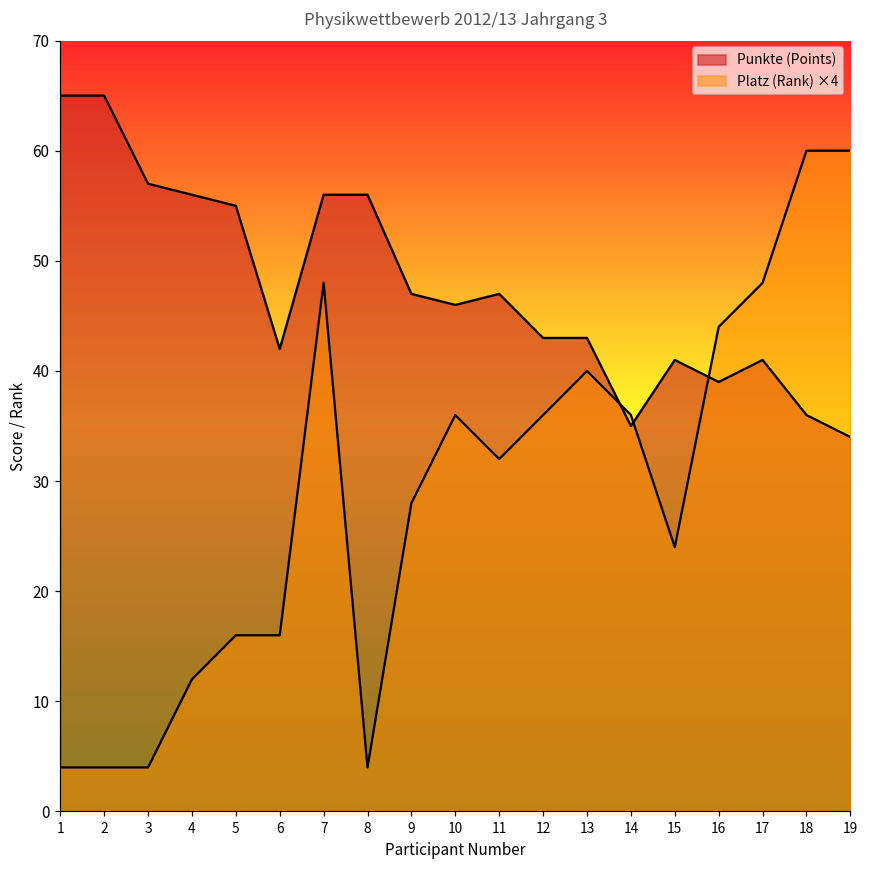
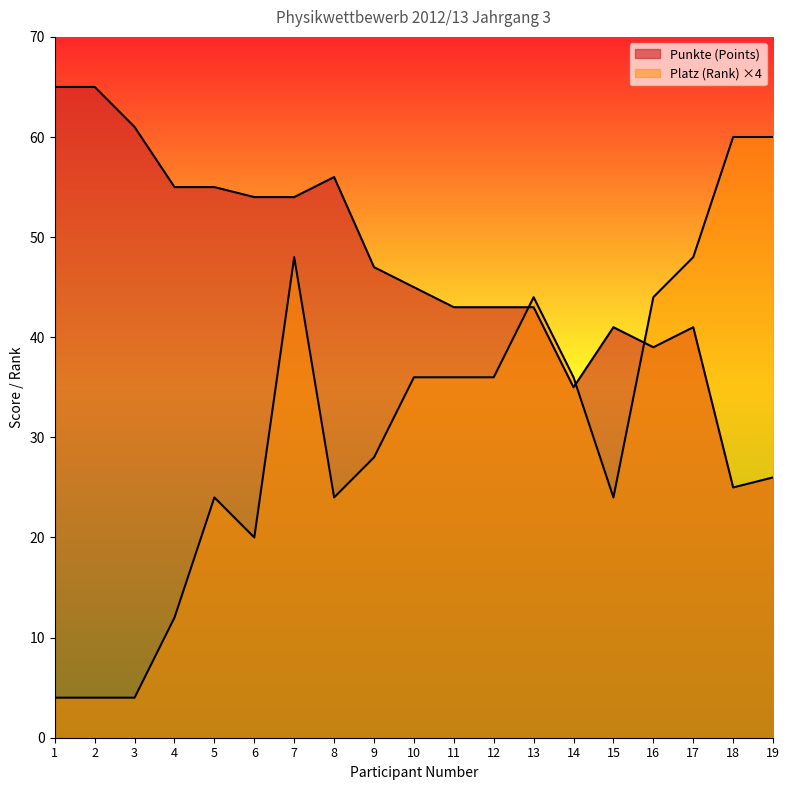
Punkte (Points), 3: 57 -> 61
Punkte (Points), 4: 56 -> 55
Platz (Rank) ×4, 5: 16.0 -> 24.0
Punkte (Points), 6: 42 -> 54
Platz (Rank) ×4, 6: 16.0 -> 20.0
Punkte (Points), 7: 56 -> 54
Platz (Rank) ×4, 8: 4.0 -> 24.0
Punkte (Points), 10: 46 -> 45
Punkte (Points), 11: 47 -> 43
Platz (Rank) ×4, 11: 32.0 -> 36.0
Platz (Rank) ×4, 13: 40.0 -> 44.0
Punkte (Points), 18: 36 -> 25
Punkte (Points), 19: 34 -> 26
